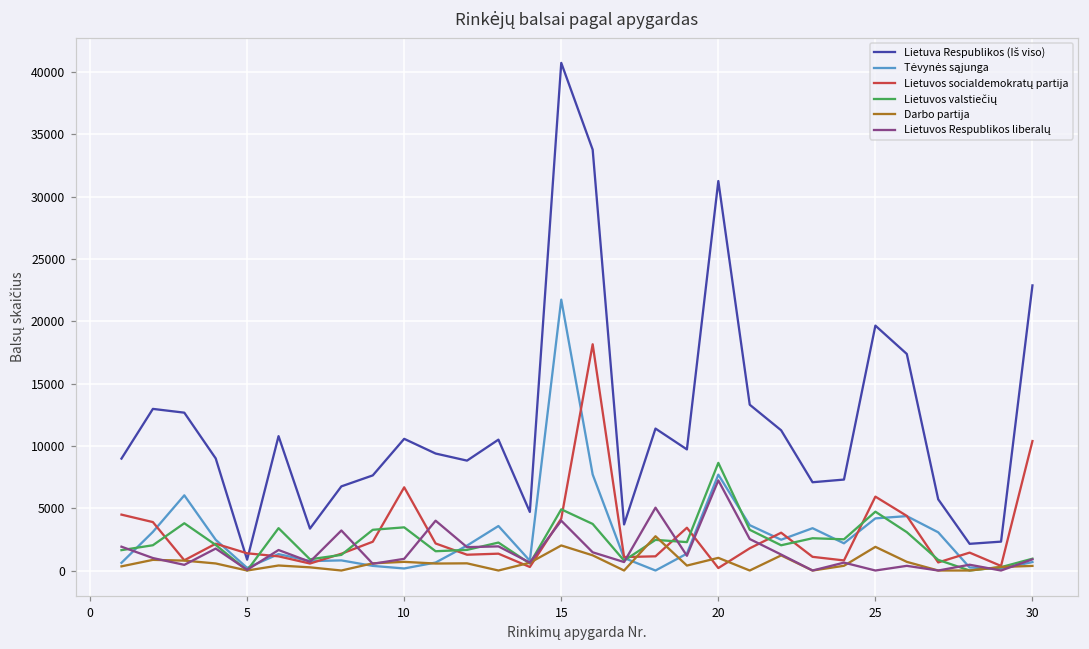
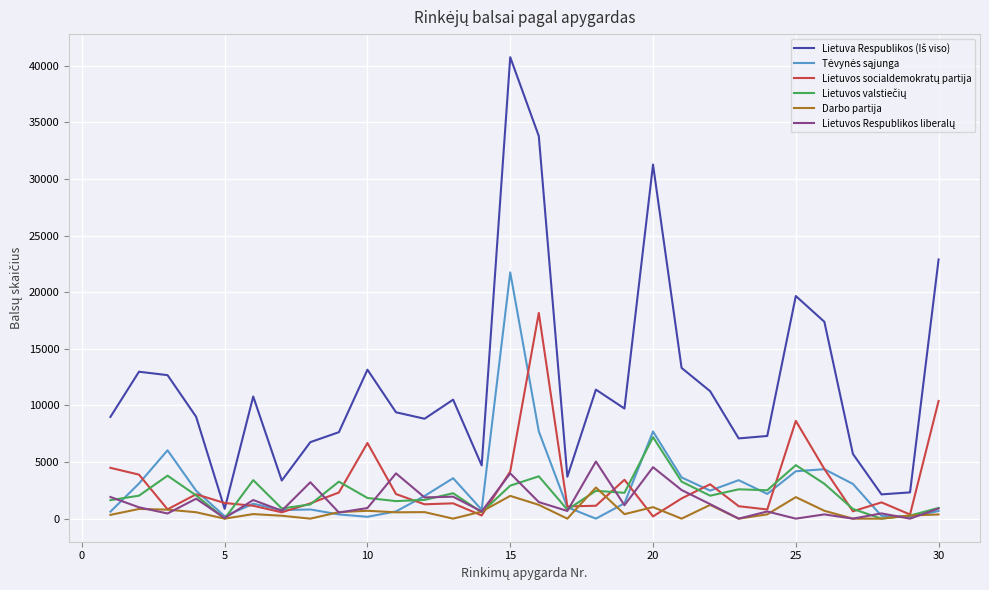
Lietuva Respublikos (Iš viso), 10: 10600 -> 13200
Lietuvos valstiečių, 10: 3500 -> 1800
Lietuvos valstiečių, 15: 4900 -> 2900
Lietuvos valstiečių, 20: 8600 -> 7200
Lietuvos Respublikos liberalų, 20: 7200 -> 4500
Lietuvos socialdemokratų partija, 25: 5900 -> 8600
